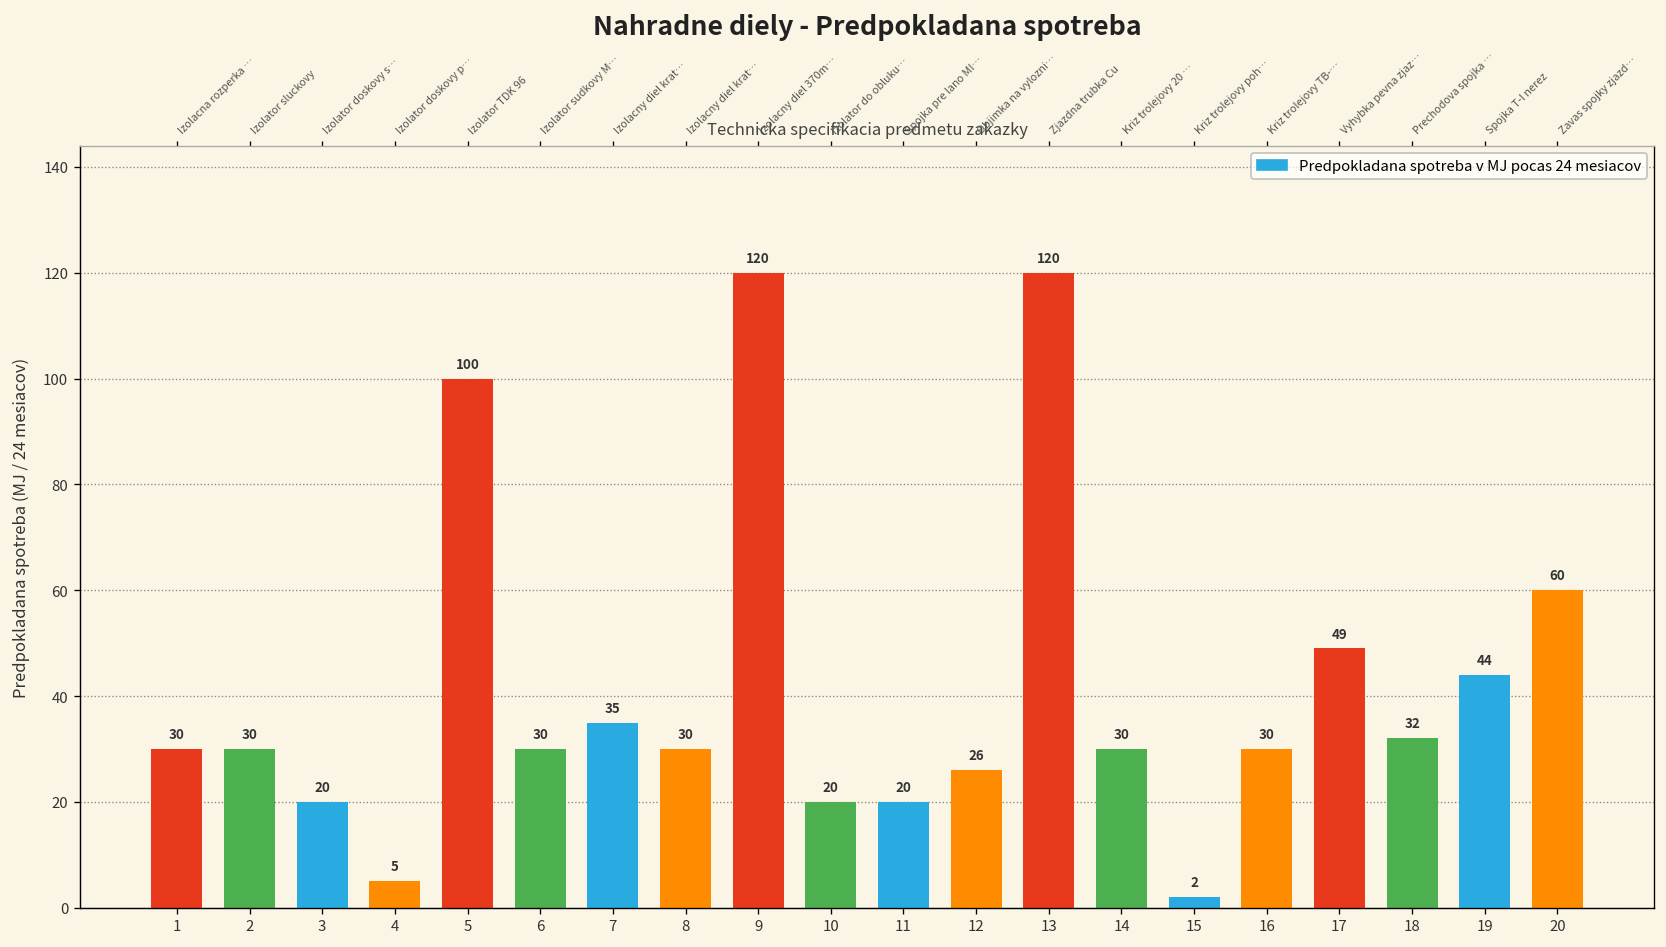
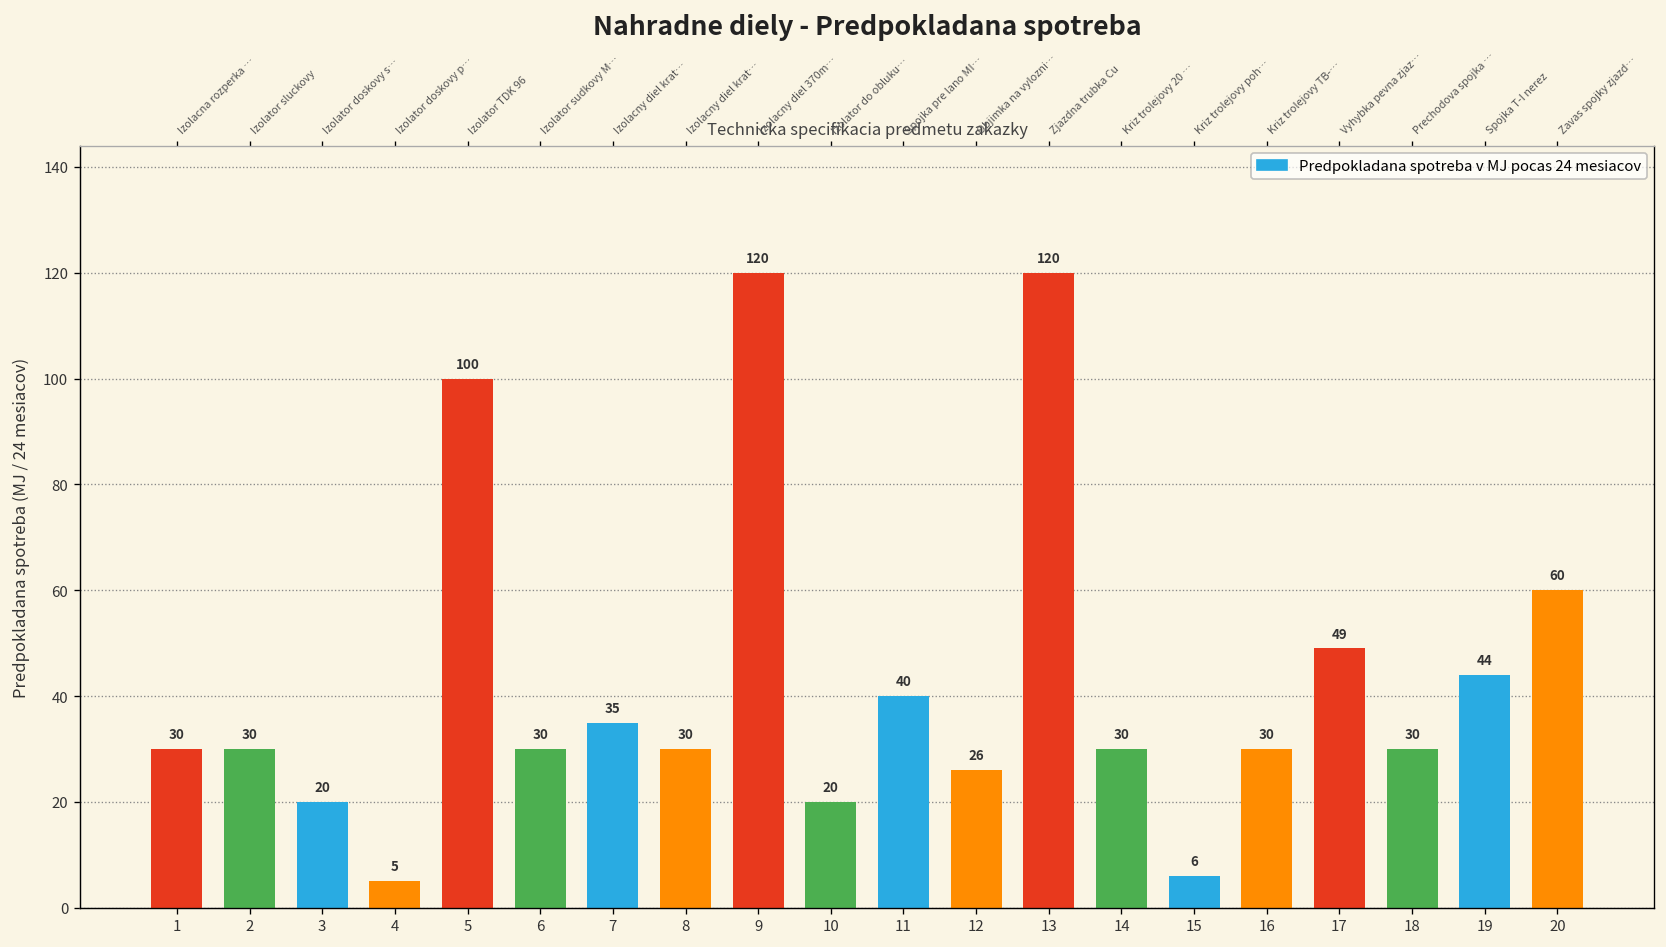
11: 20 -> 40
15: 2 -> 6
18: 32 -> 30
